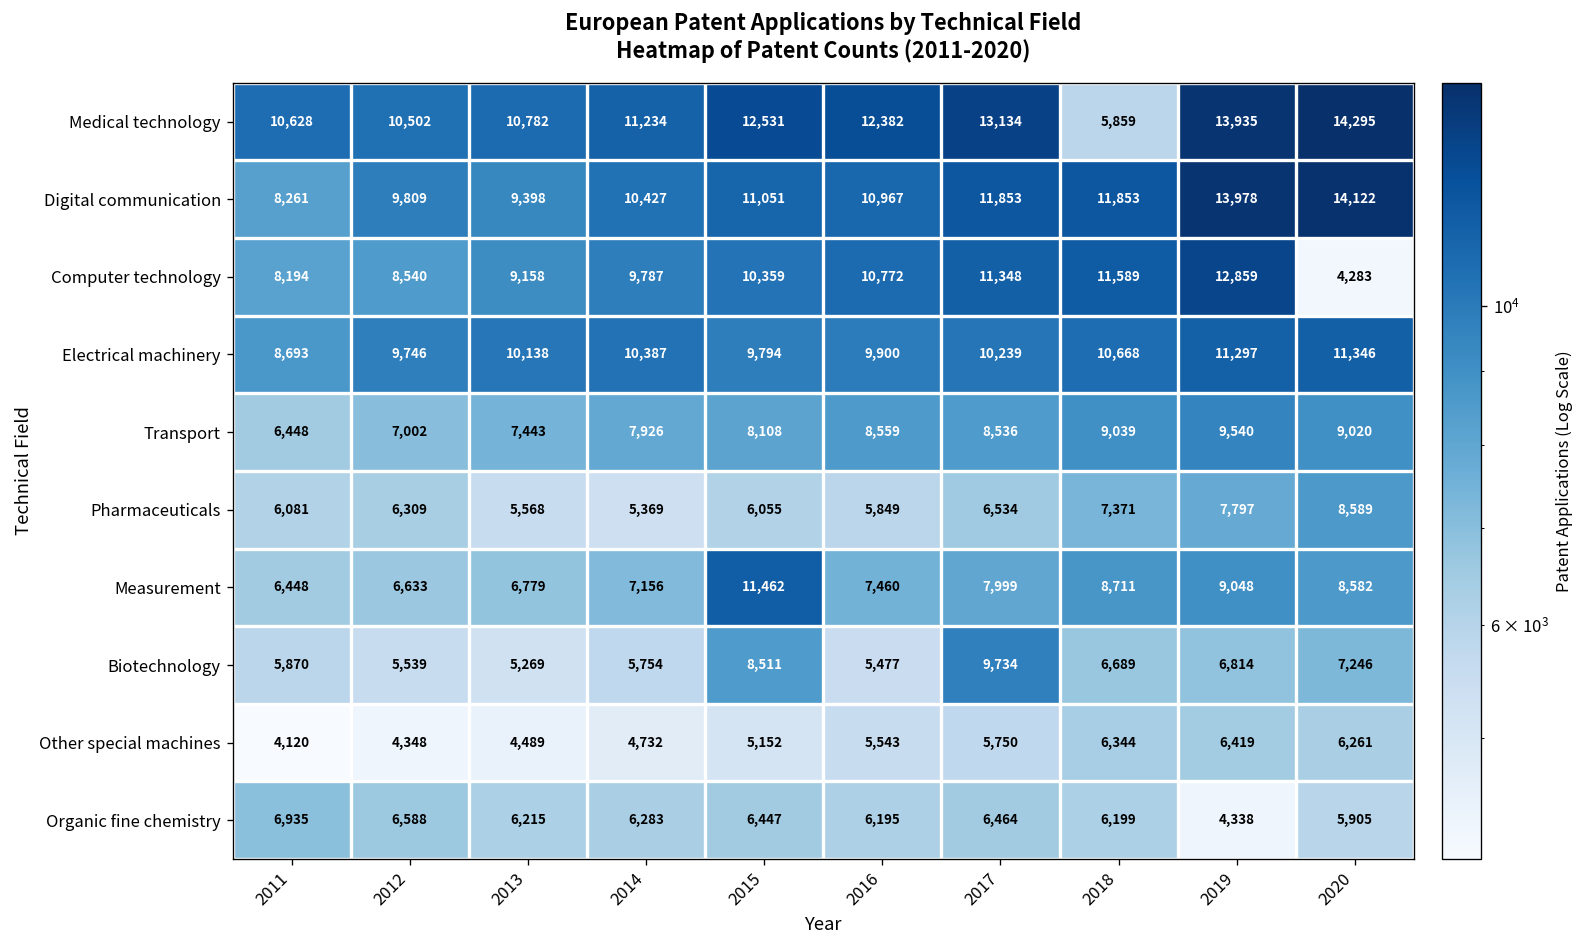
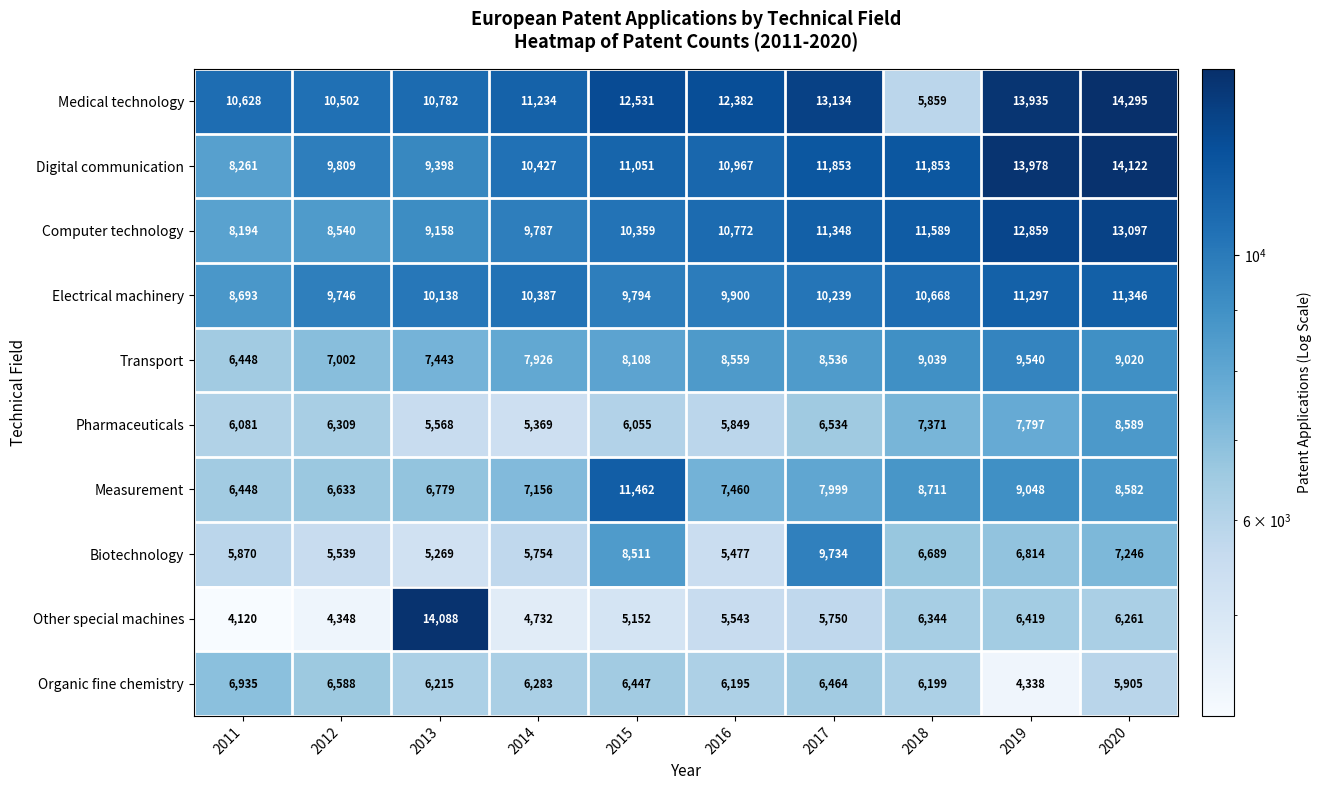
Computer technology, 2020: 4,283 -> 13,097
Other special machines, 2013: 4,489 -> 14,088
